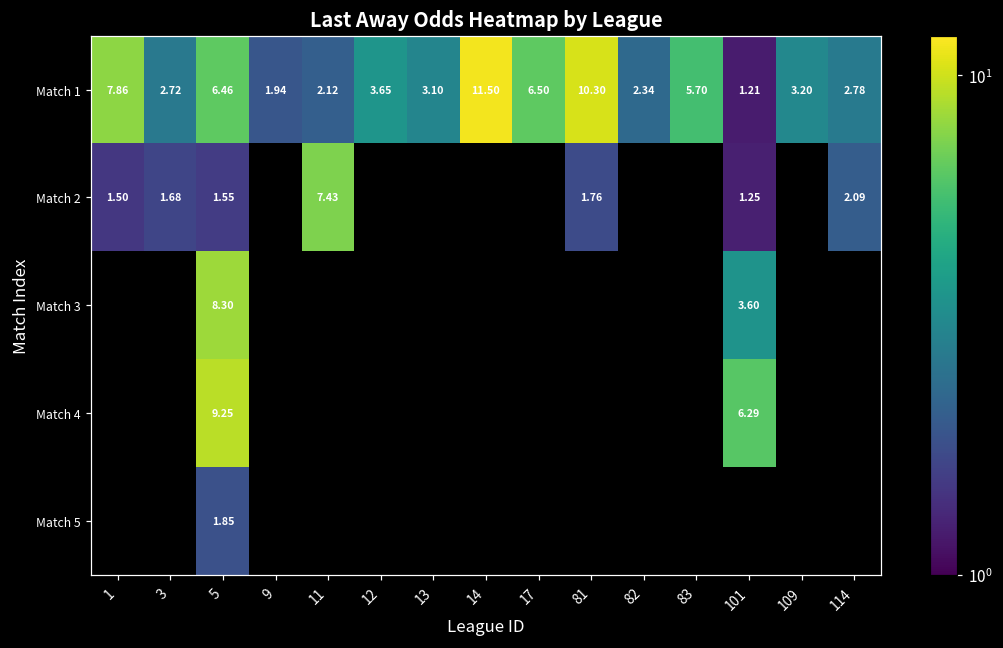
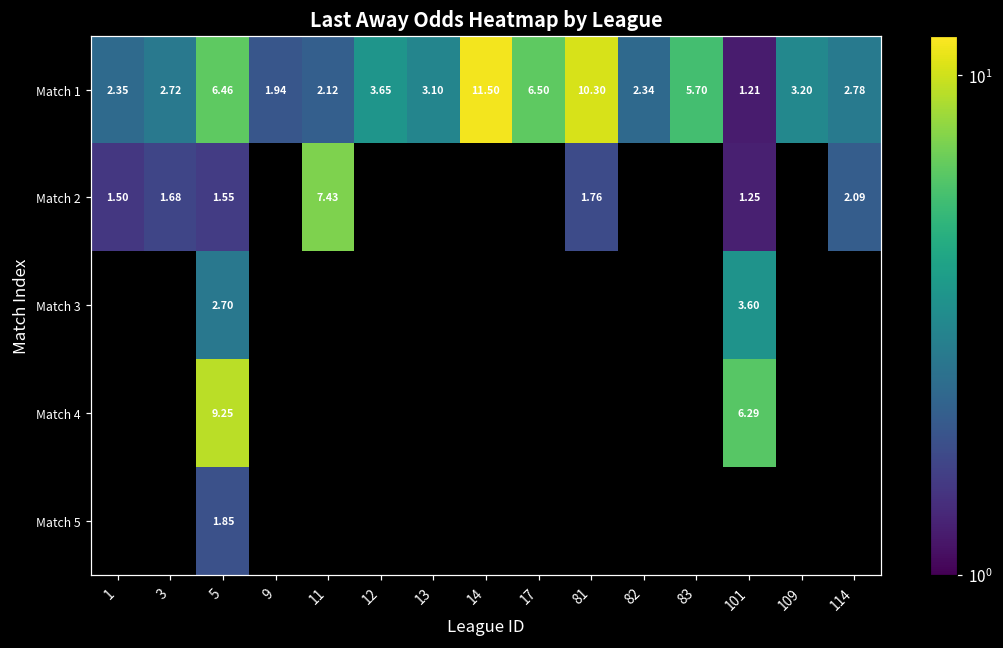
Match 1, 1: 7.86 -> 2.35
Match 3, 5: 8.30 -> 2.70
